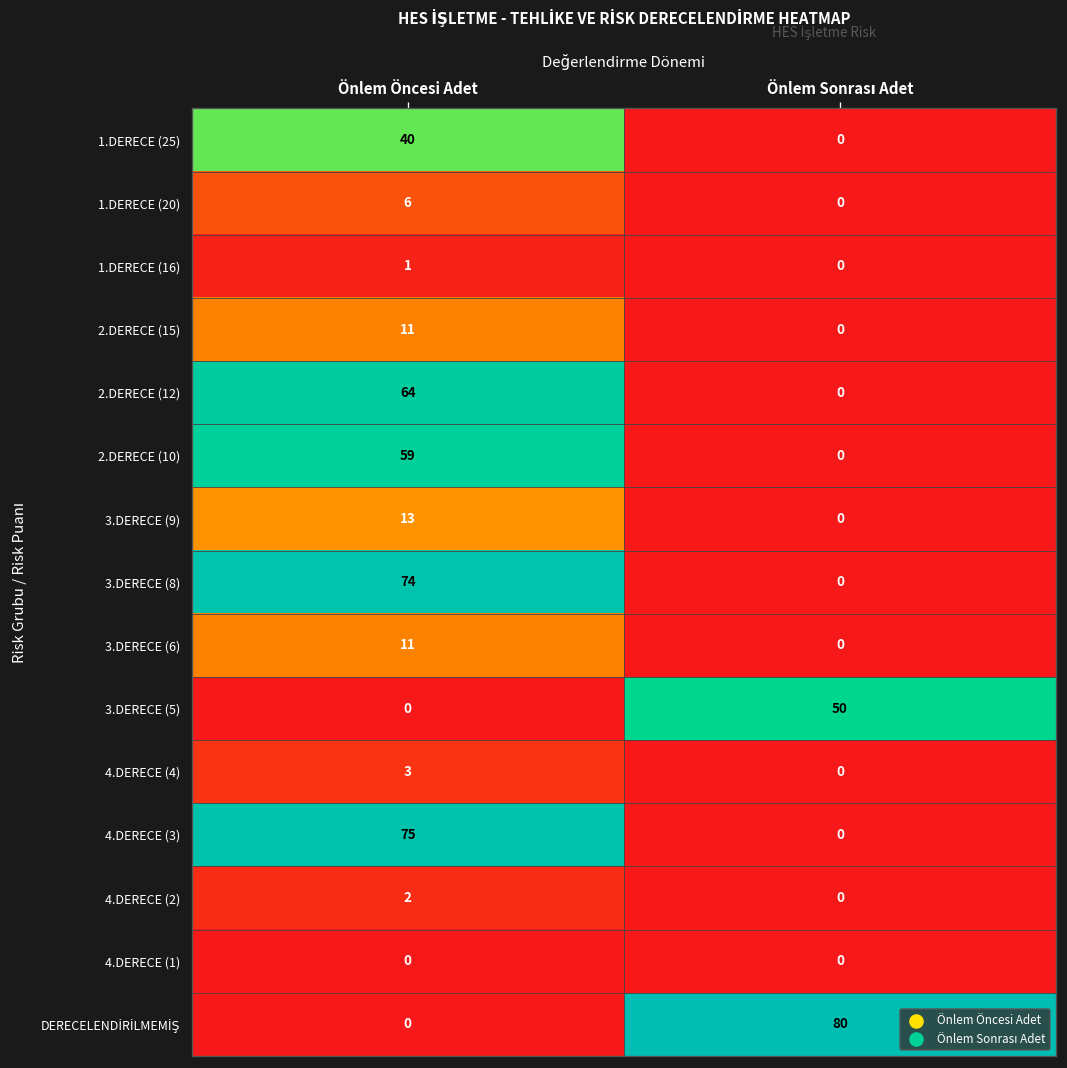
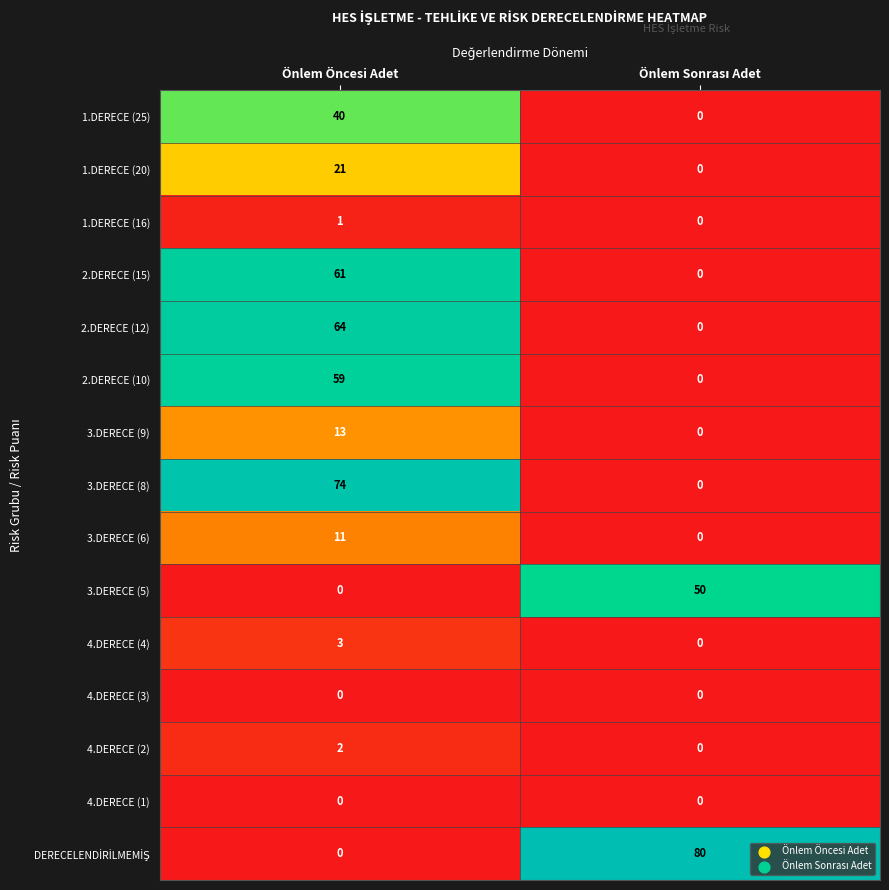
1.DERECE (20), Önlem Öncesi Adet: 6 -> 21
2.DERECE (15), Önlem Öncesi Adet: 11 -> 61
4.DERECE (3), Önlem Öncesi Adet: 75 -> 0
